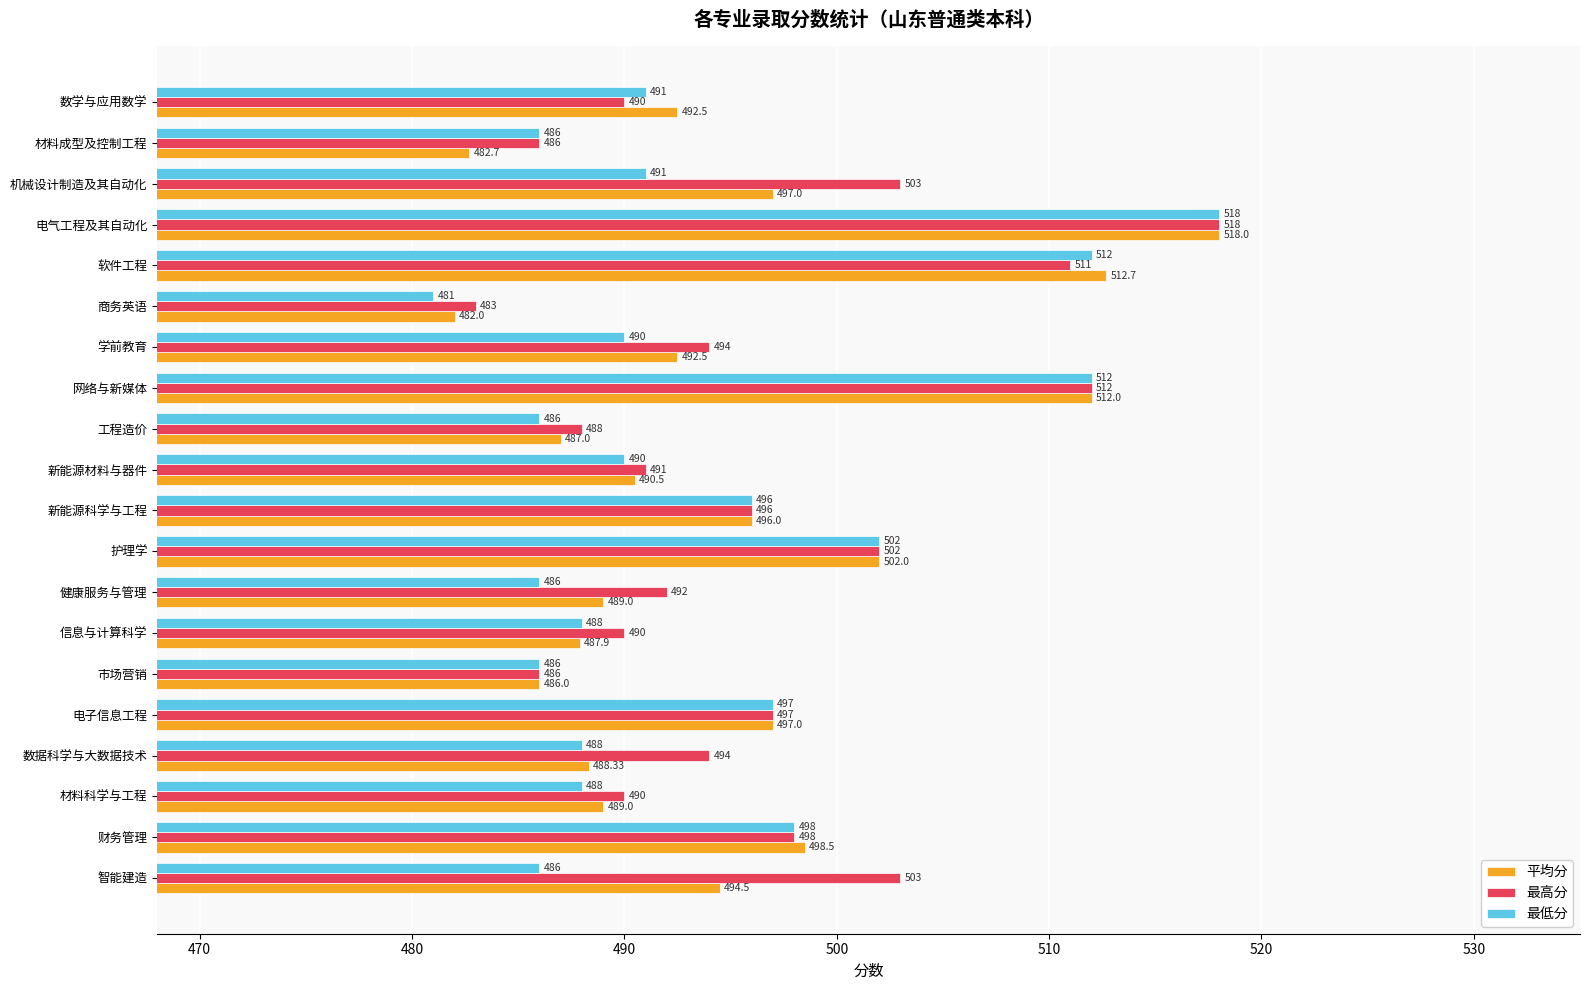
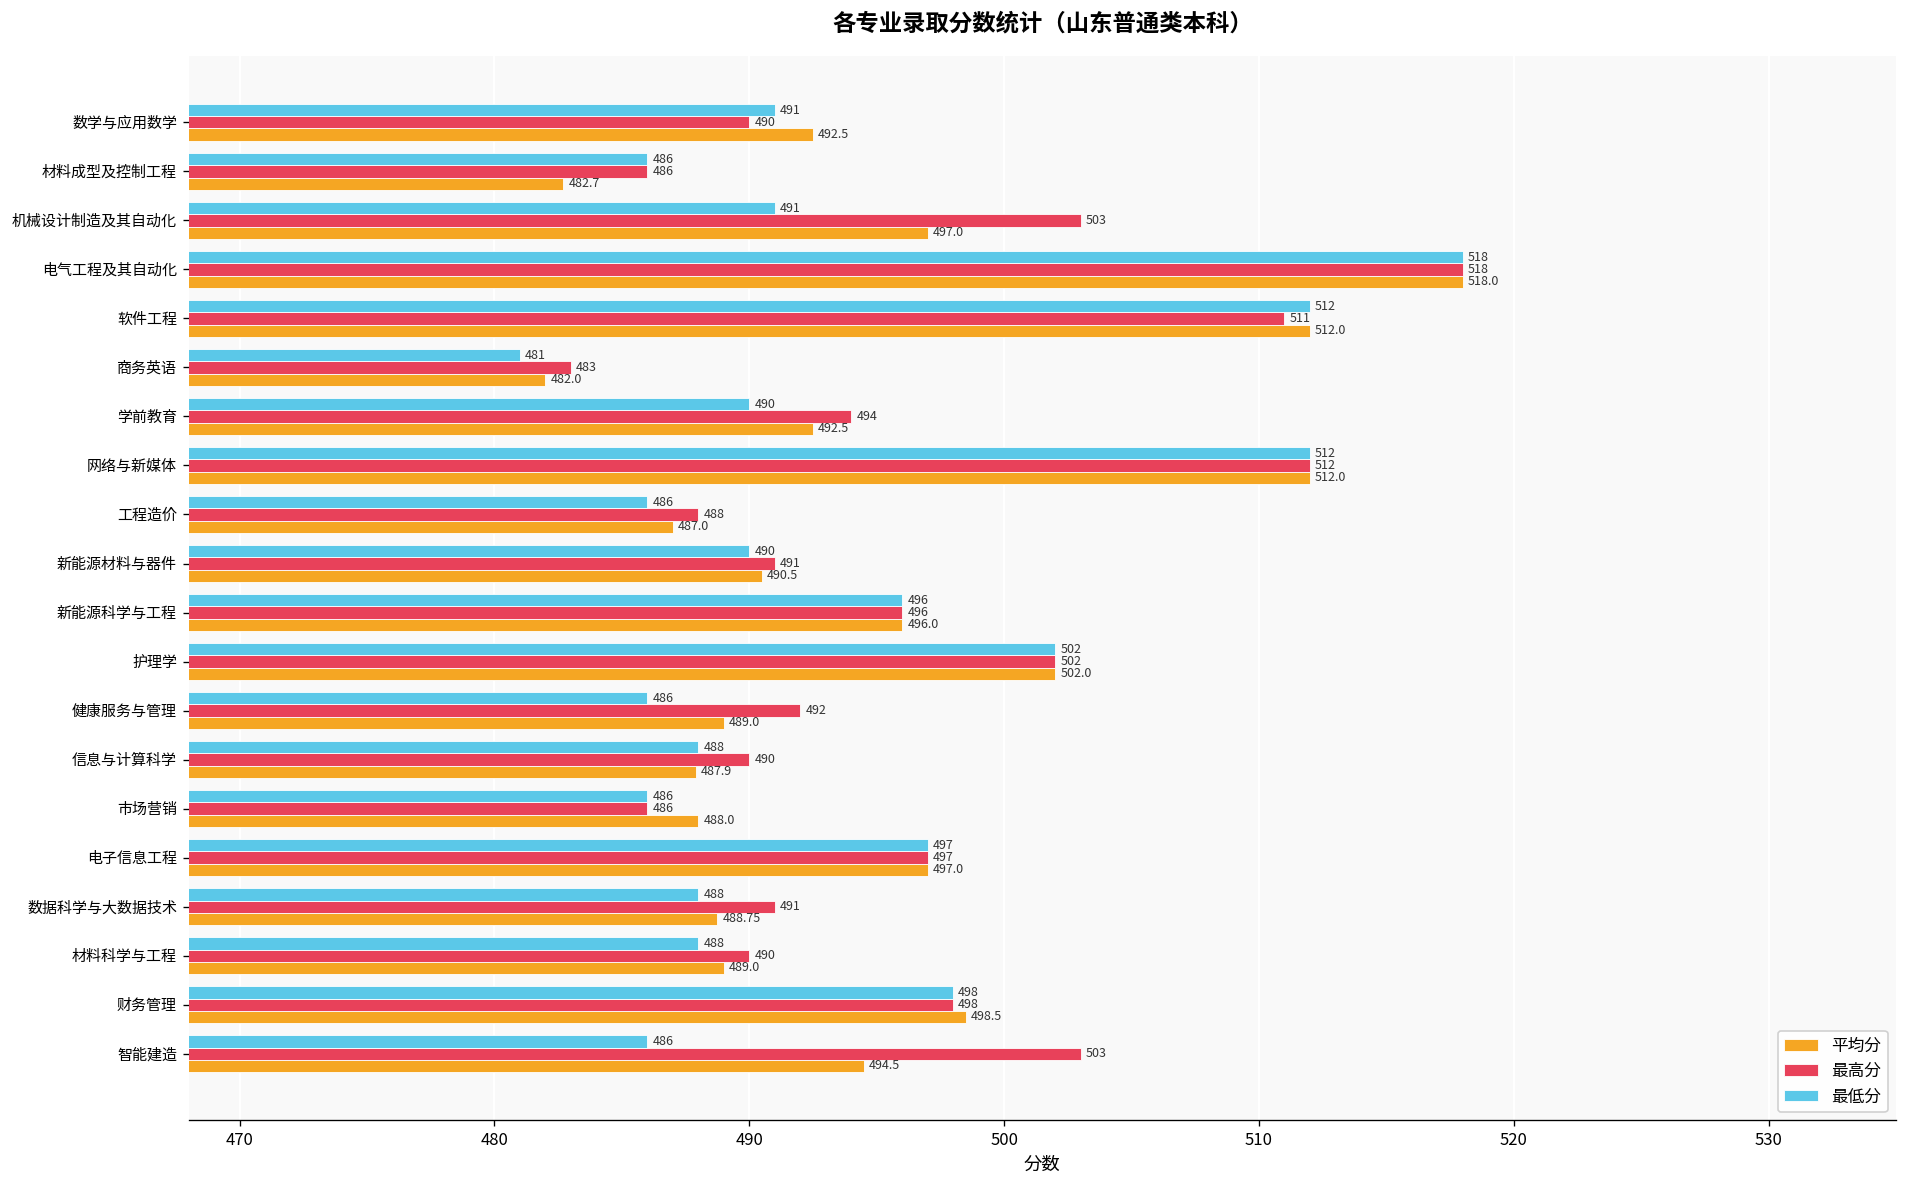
平均分, 软件工程: 512.7 -> 512.0
平均分, 市场营销: 486.0 -> 488.0
最高分, 数据科学与大数据技术: 494 -> 491
平均分, 数据科学与大数据技术: 488.33 -> 488.75
